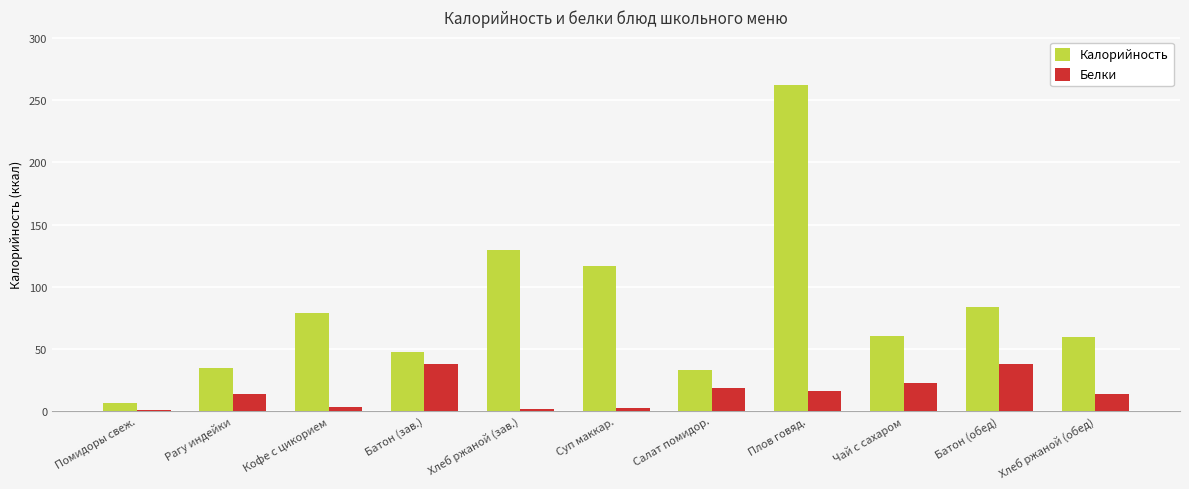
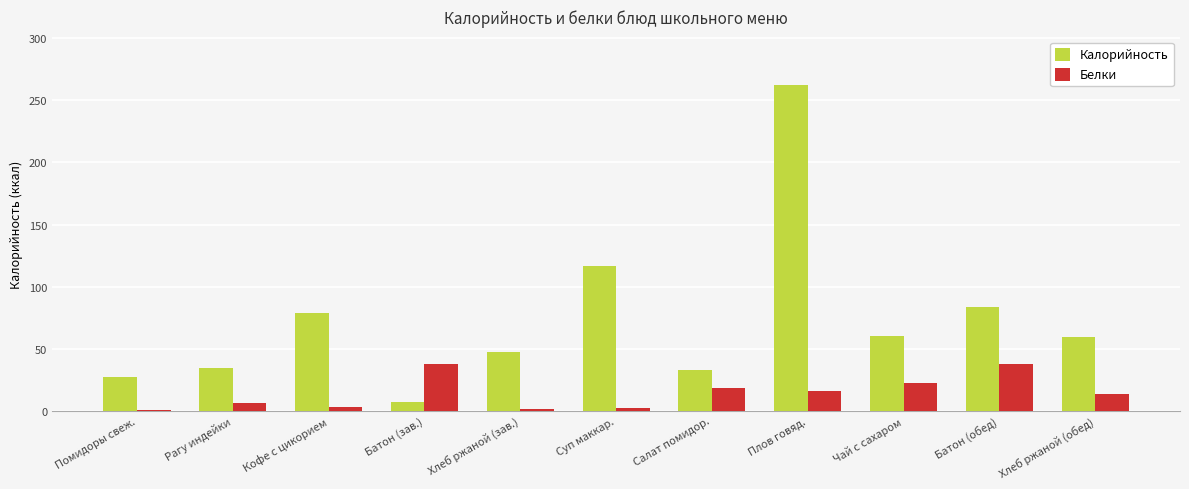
Калорийность, Помидоры свеж.: 6 -> 27
Белки, Рагу индейки: 13 -> 6
Калорийность, Батон (зав.): 48 -> 7
Калорийность, Хлеб ржаной (зав.): 130 -> 47
